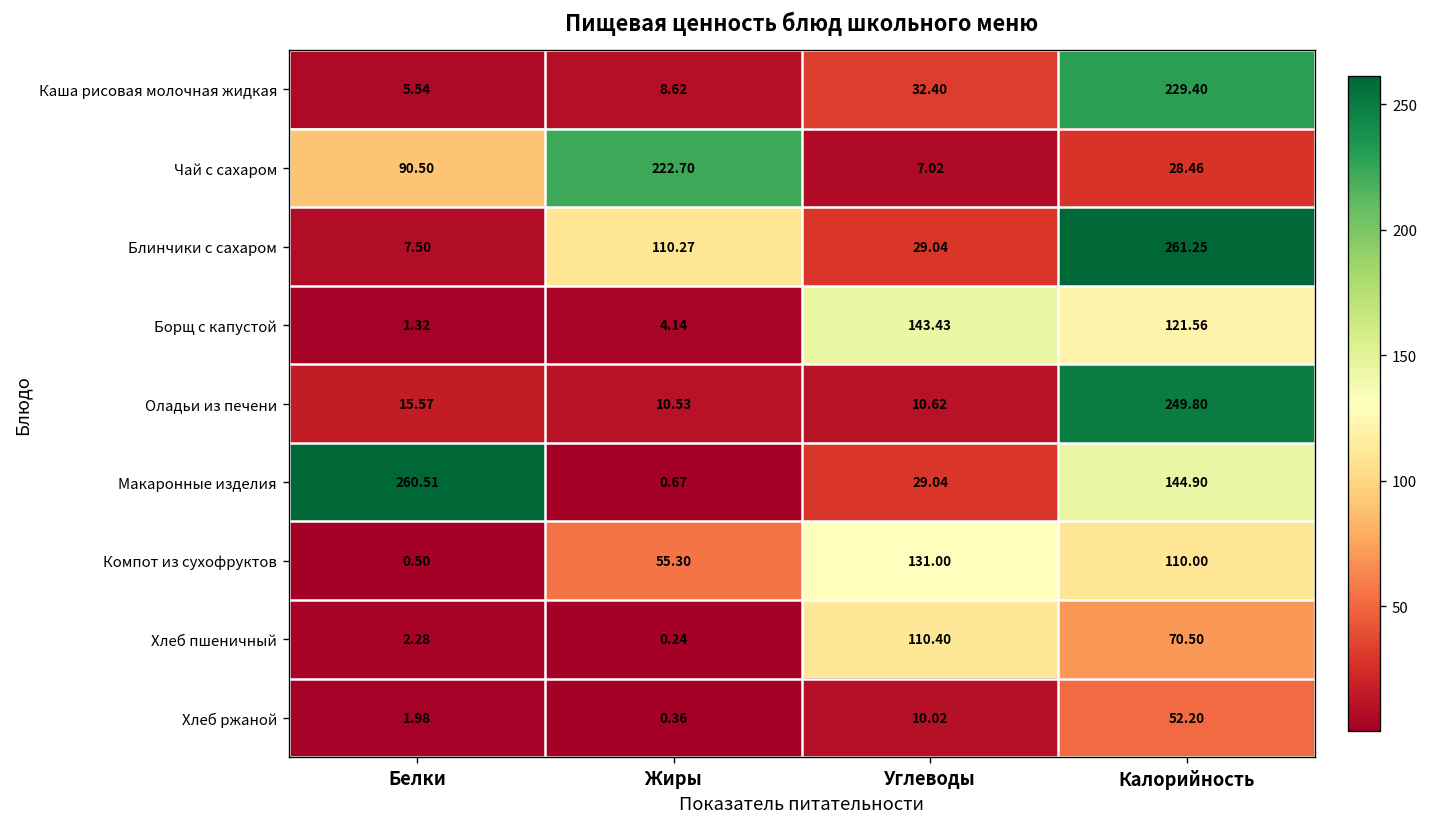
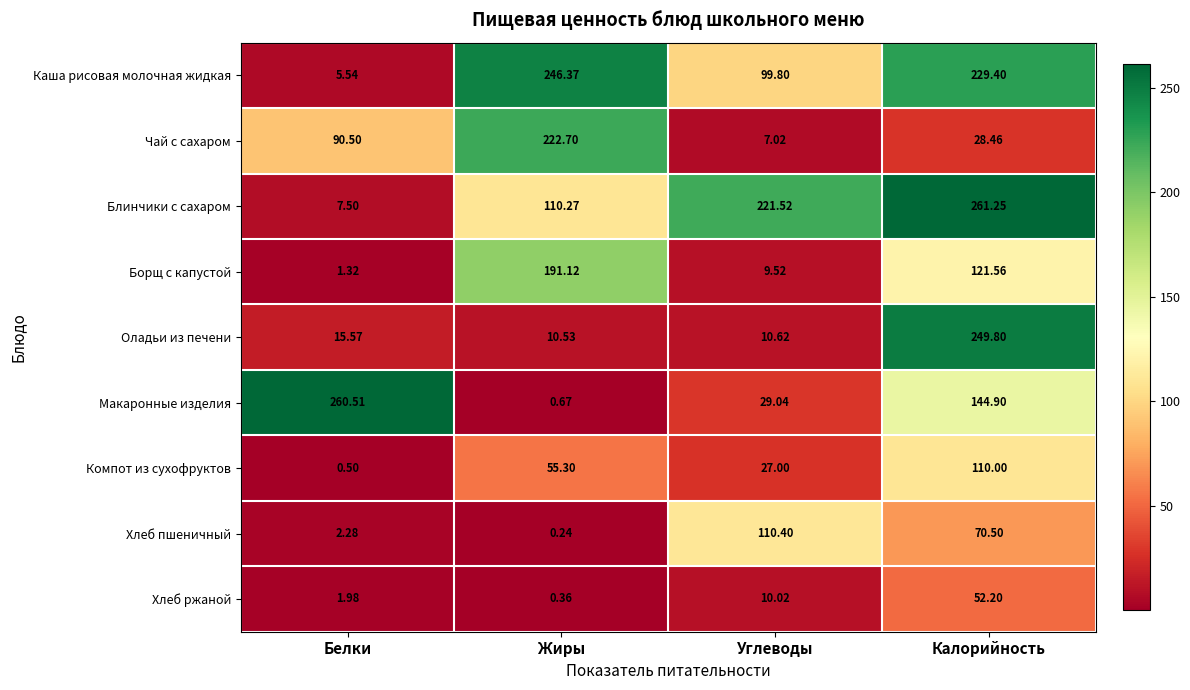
Каша рисовая молочная жидкая, Жиры: 8.62 -> 246.37
Каша рисовая молочная жидкая, Углеводы: 32.40 -> 99.80
Блинчики с сахаром, Углеводы: 29.04 -> 221.52
Борщ с капустой, Жиры: 4.14 -> 191.12
Борщ с капустой, Углеводы: 143.43 -> 9.52
Компот из сухофруктов, Углеводы: 131.00 -> 27.00
